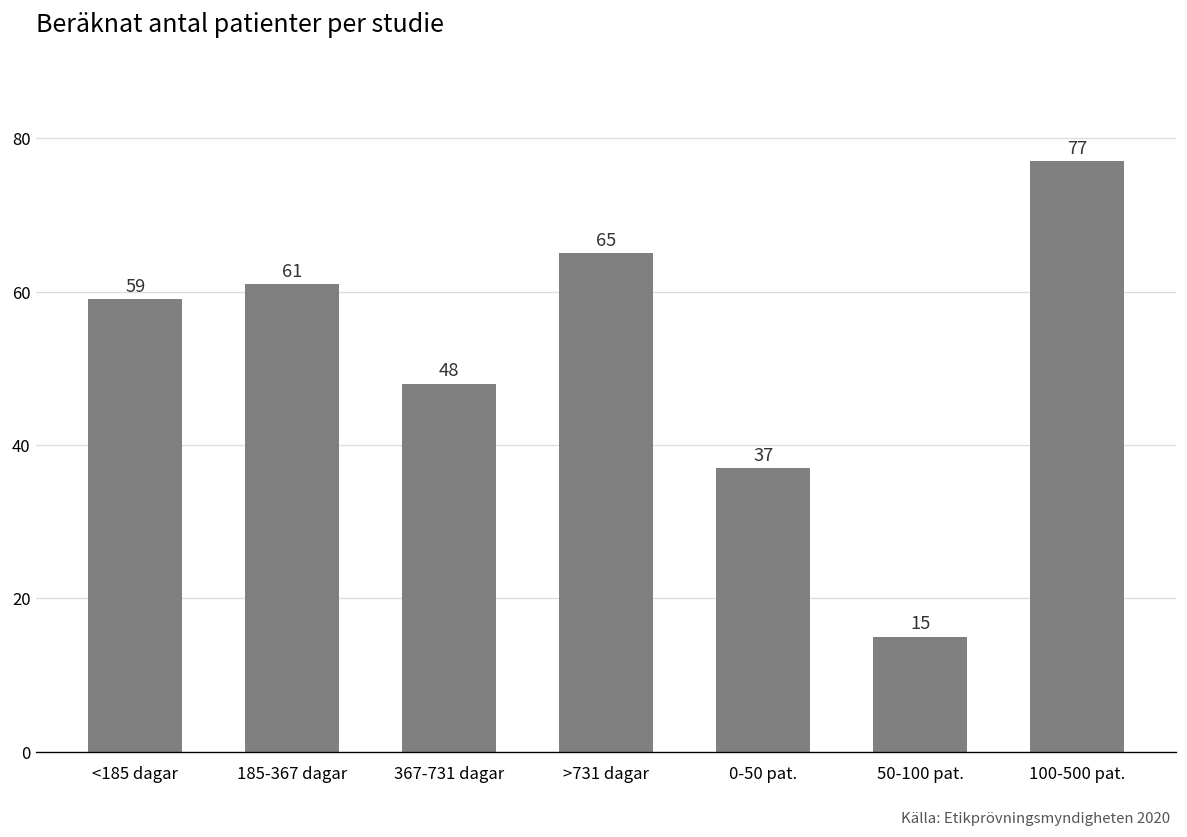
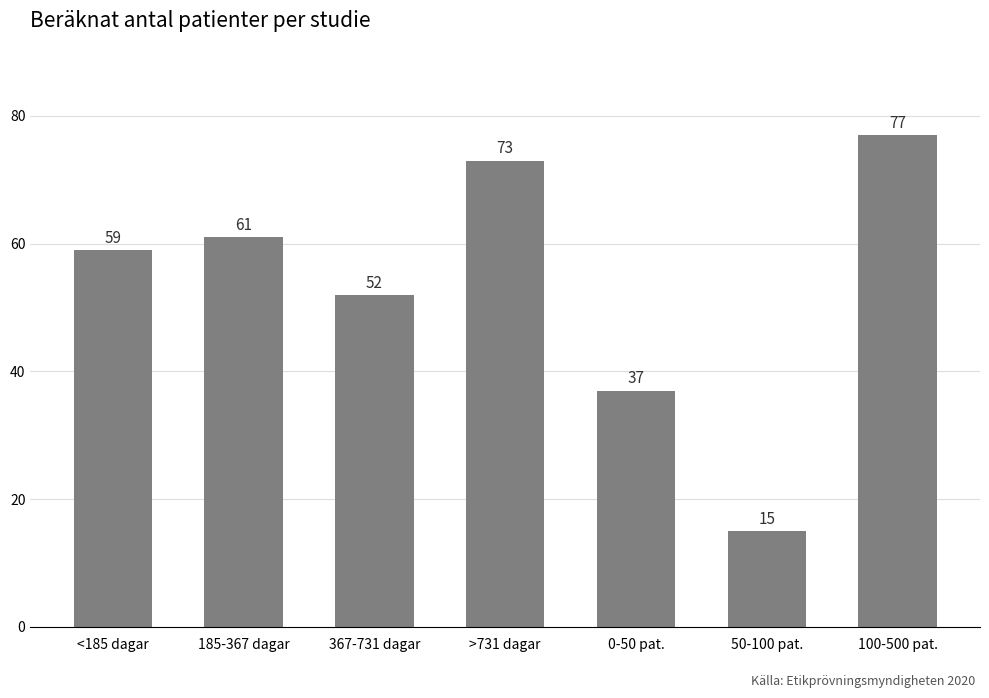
367-731 dagar: 48 -> 52
>731 dagar: 65 -> 73
